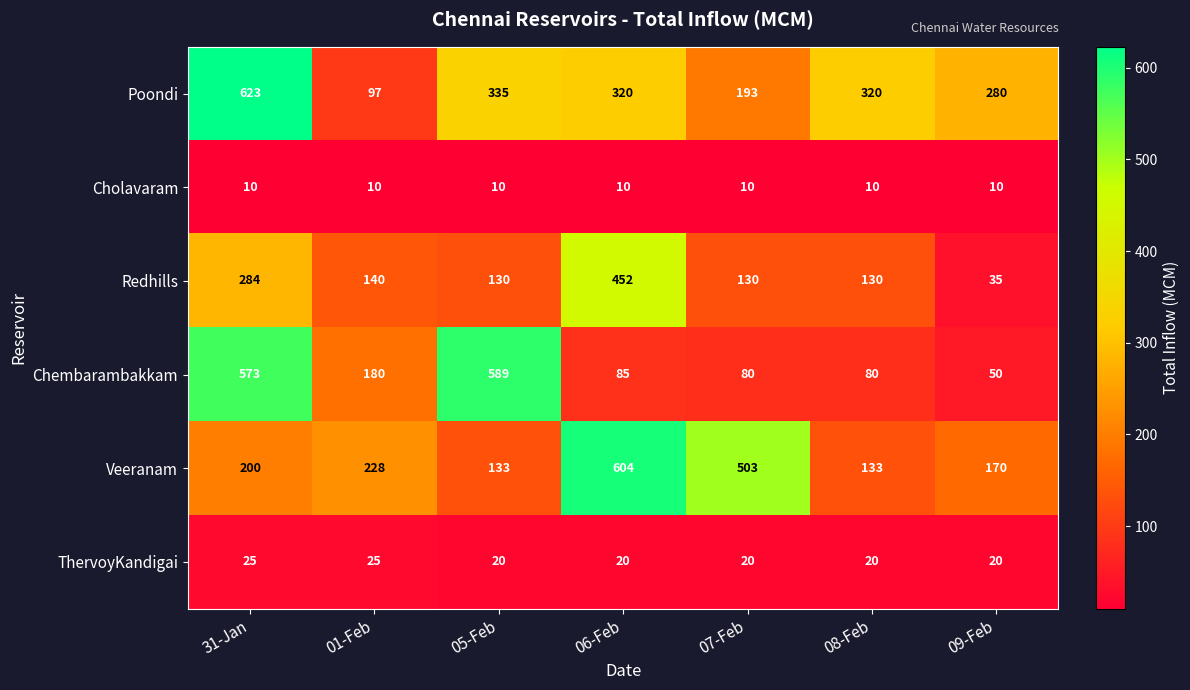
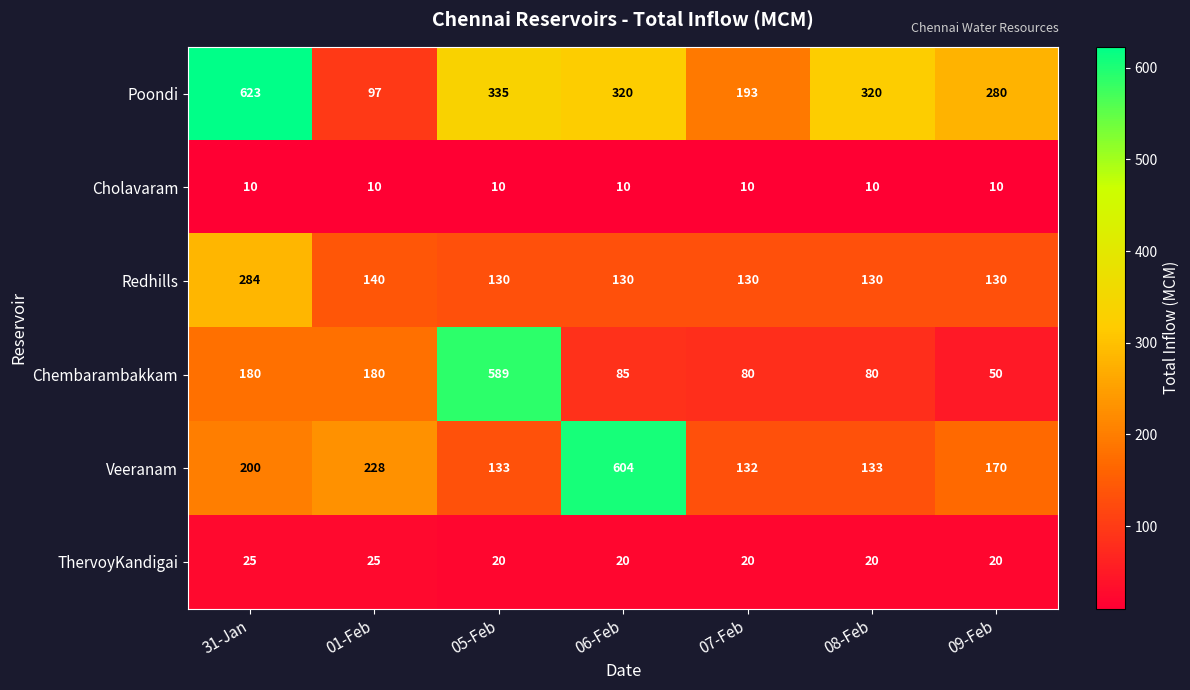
Redhills, 06-Feb: 452 -> 130
Redhills, 09-Feb: 35 -> 130
Chembarambakkam, 31-Jan: 573 -> 180
Veeranam, 07-Feb: 503 -> 132
